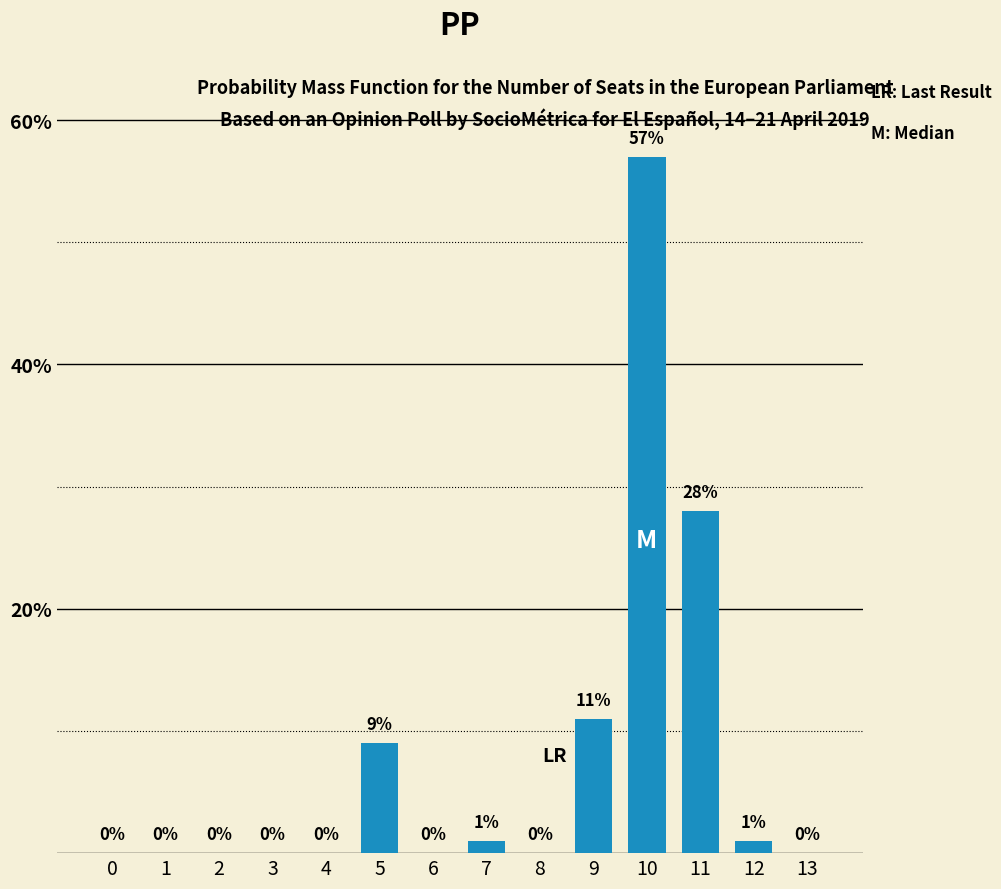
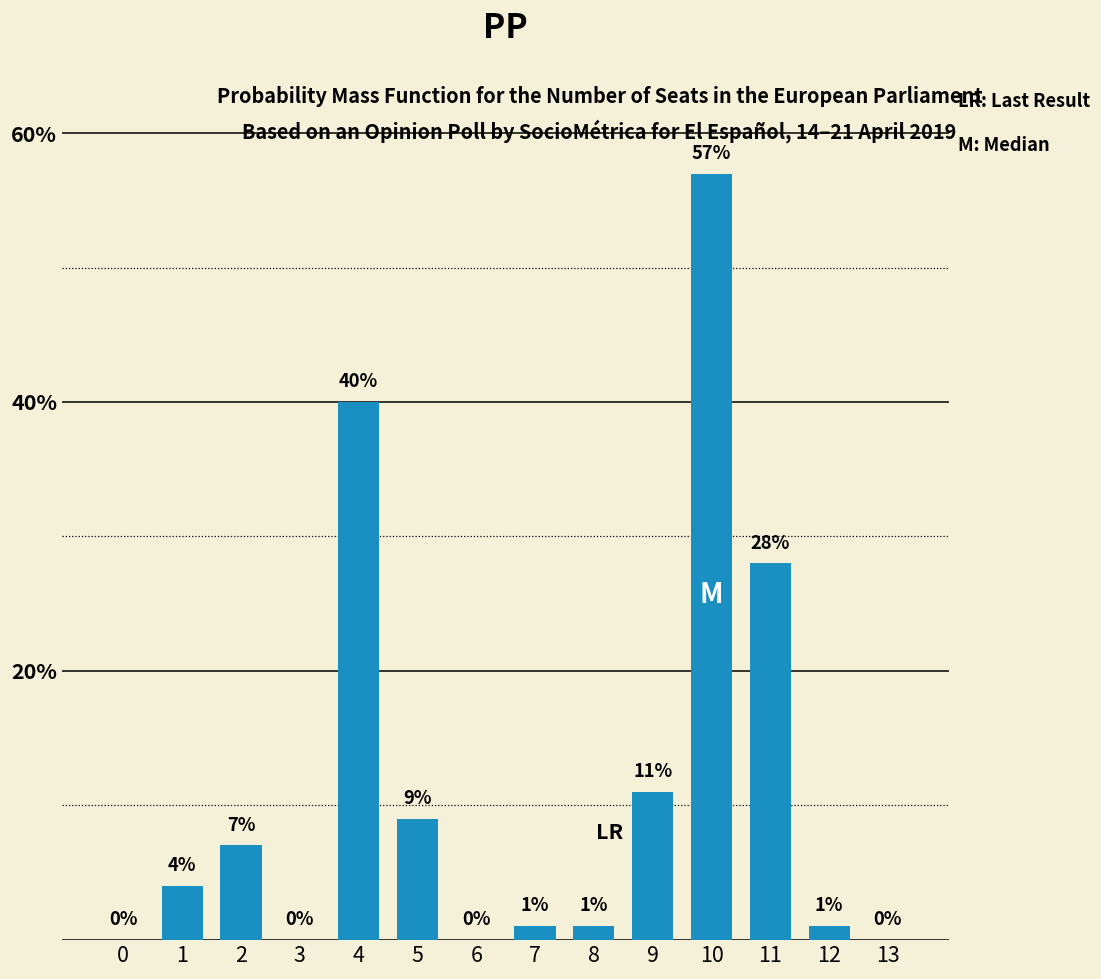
1: 0% -> 4%
2: 0% -> 7%
4: 0% -> 40%
8: 0% -> 1%
